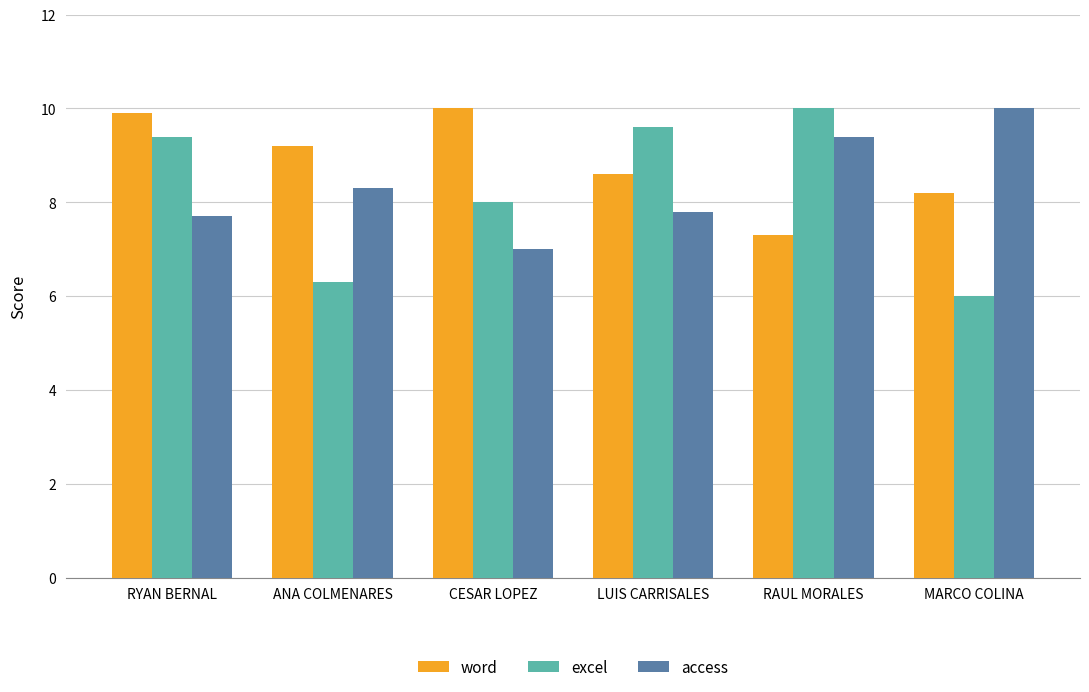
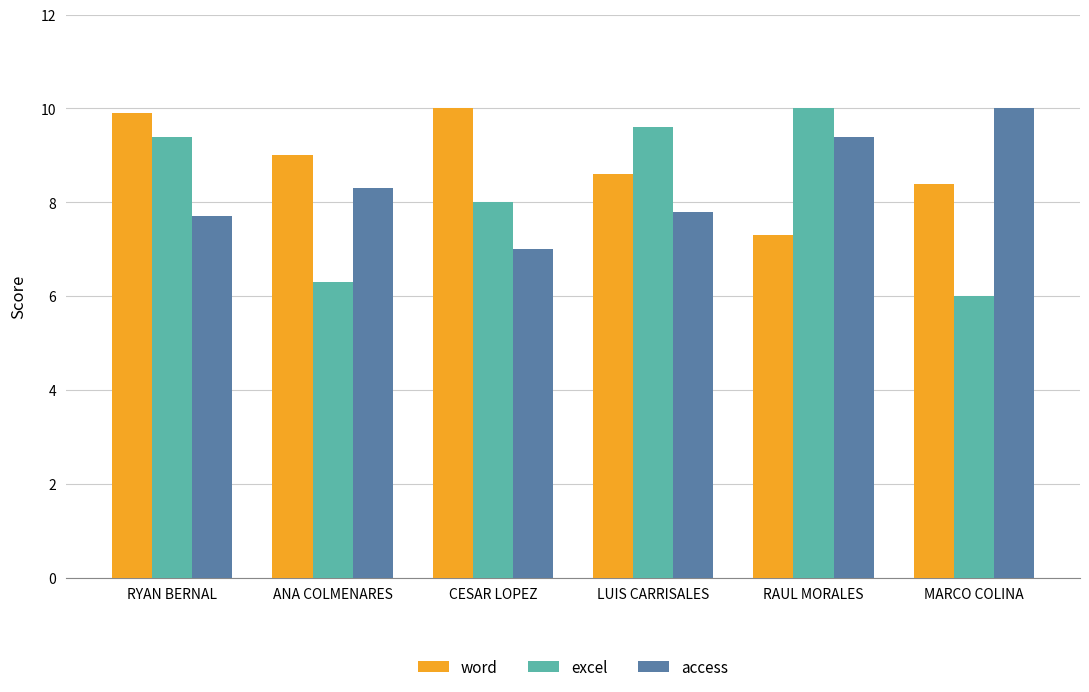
word, ANA COLMENARES: 9.2 -> 9.0
word, MARCO COLINA: 8.2 -> 8.4
